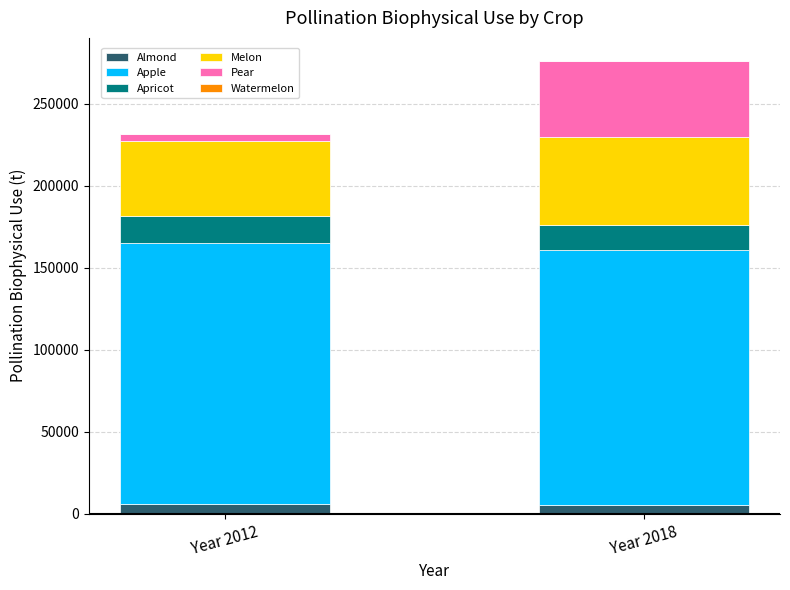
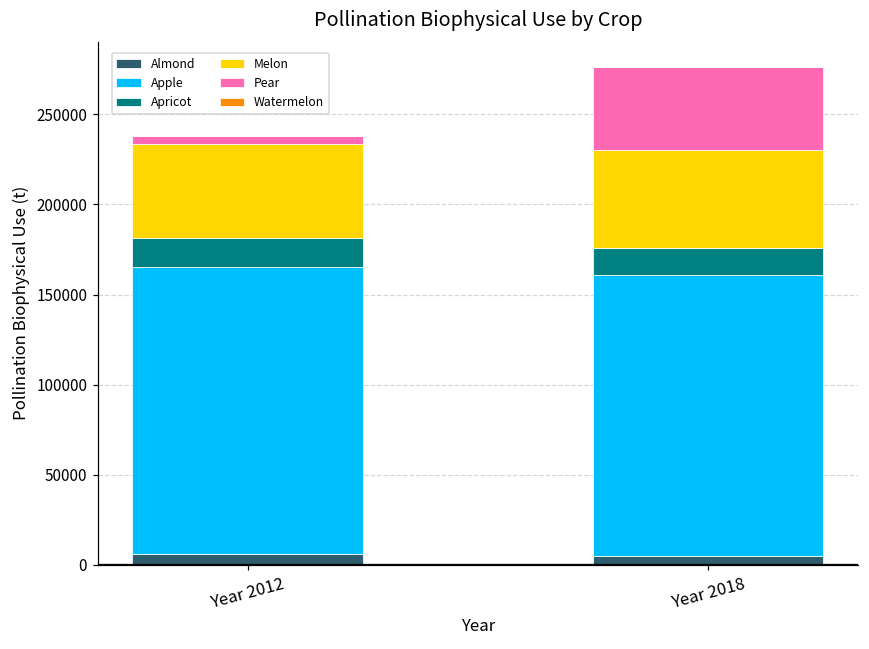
Melon, Year 2012: 46000 -> 52000
